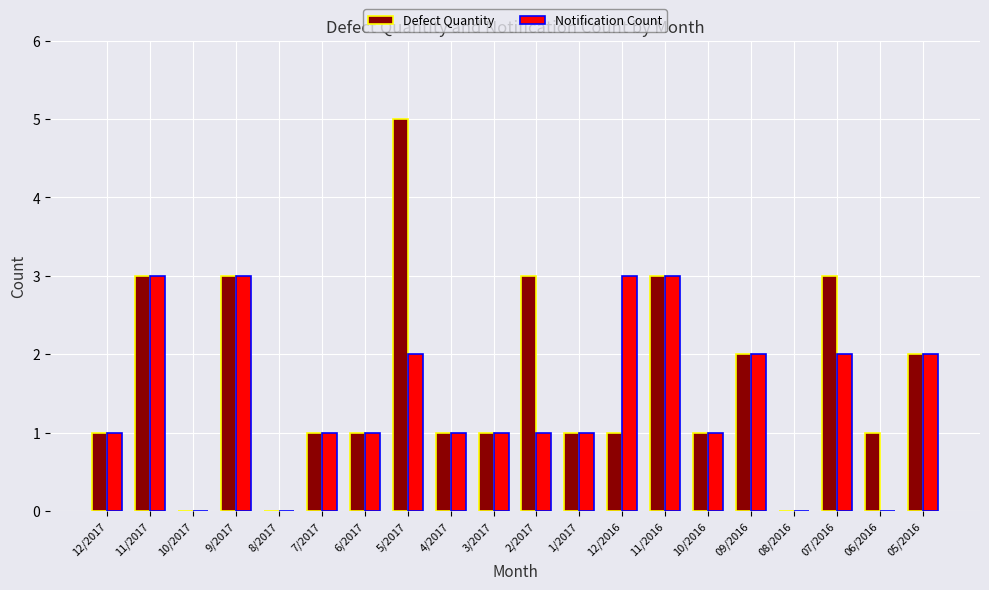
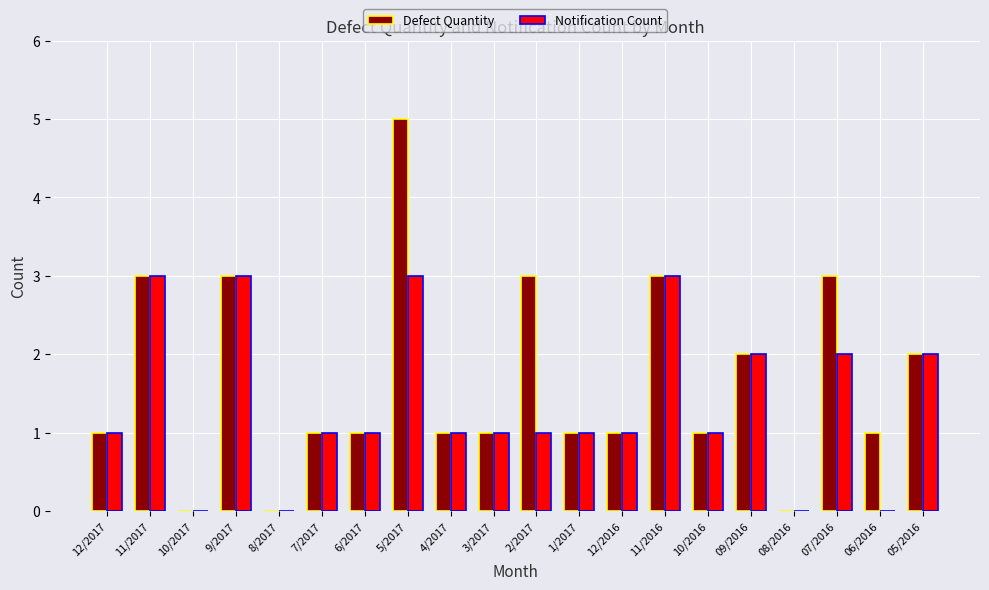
Notification Count, 5/2017: 2 -> 3
Notification Count, 12/2016: 3 -> 1
